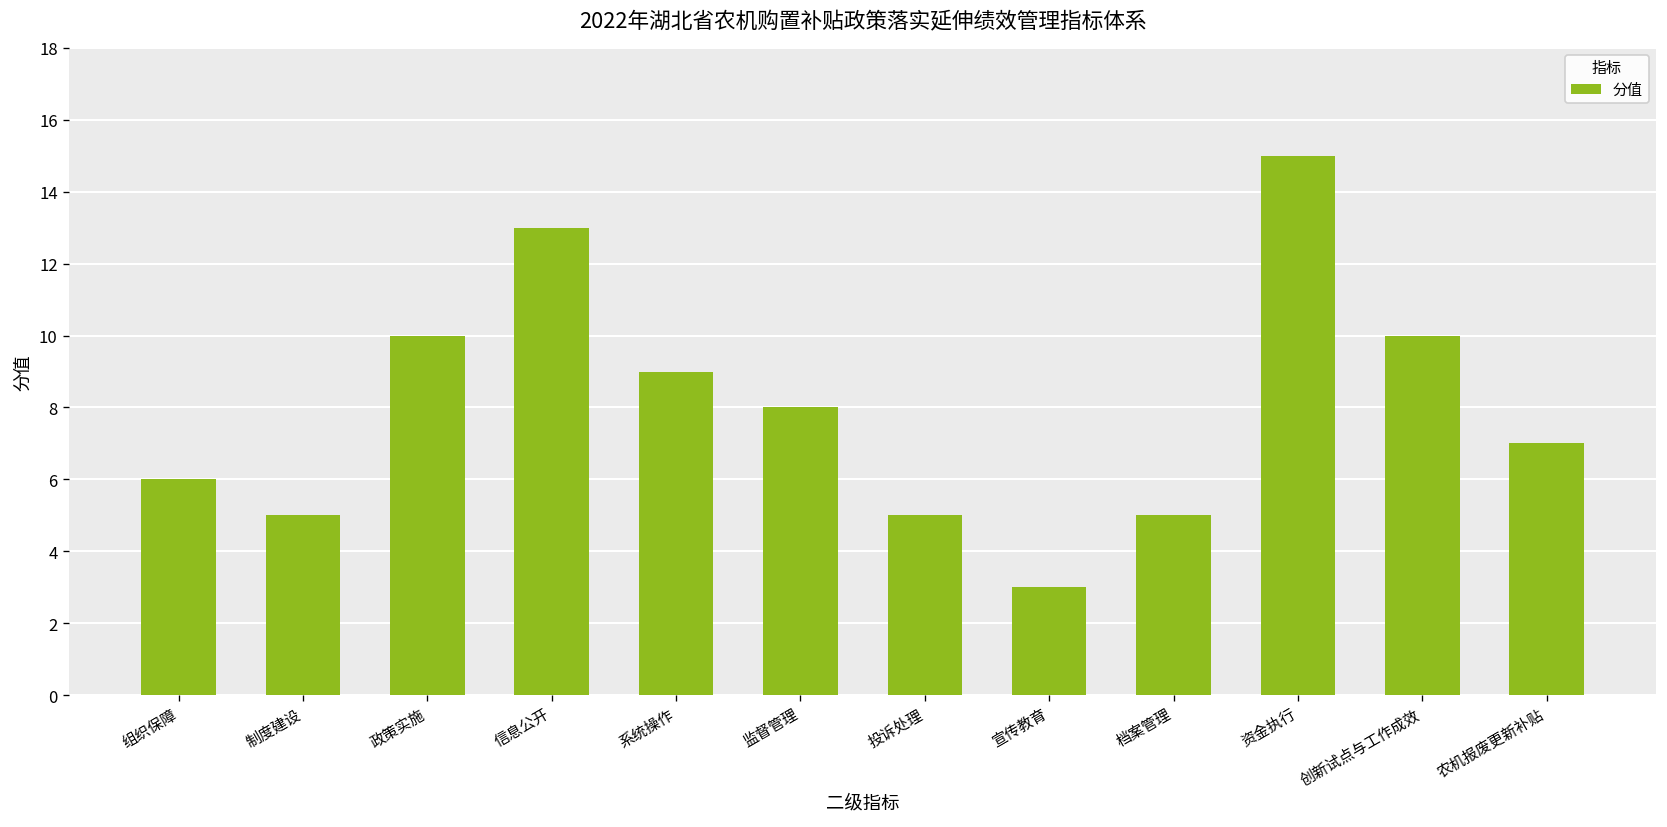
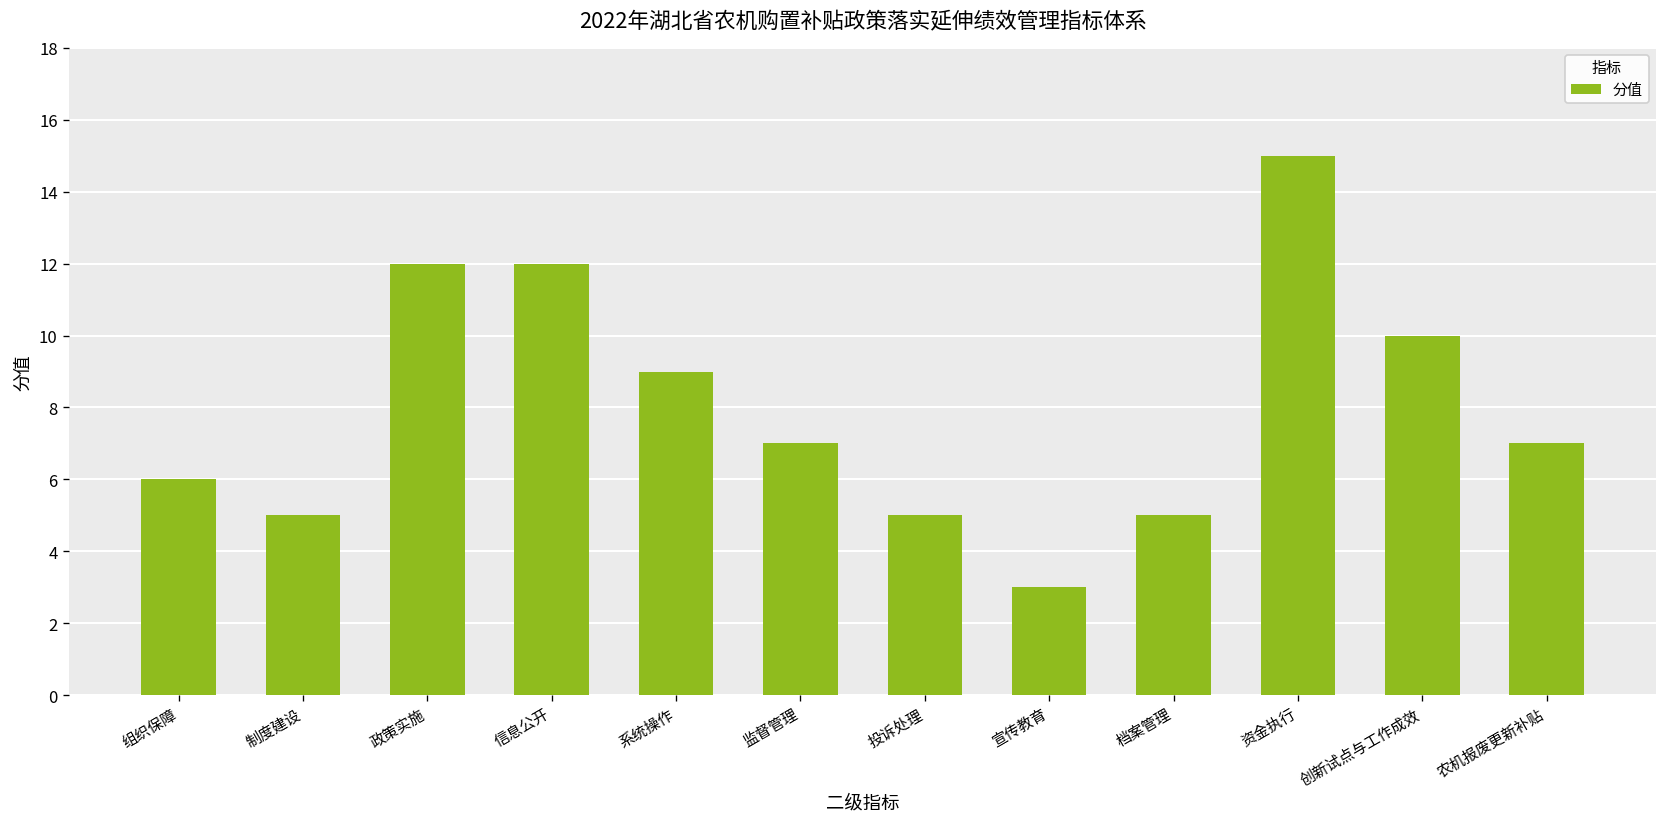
政策实施: 10 -> 12
信息公开: 13 -> 12
监督管理: 8 -> 7
